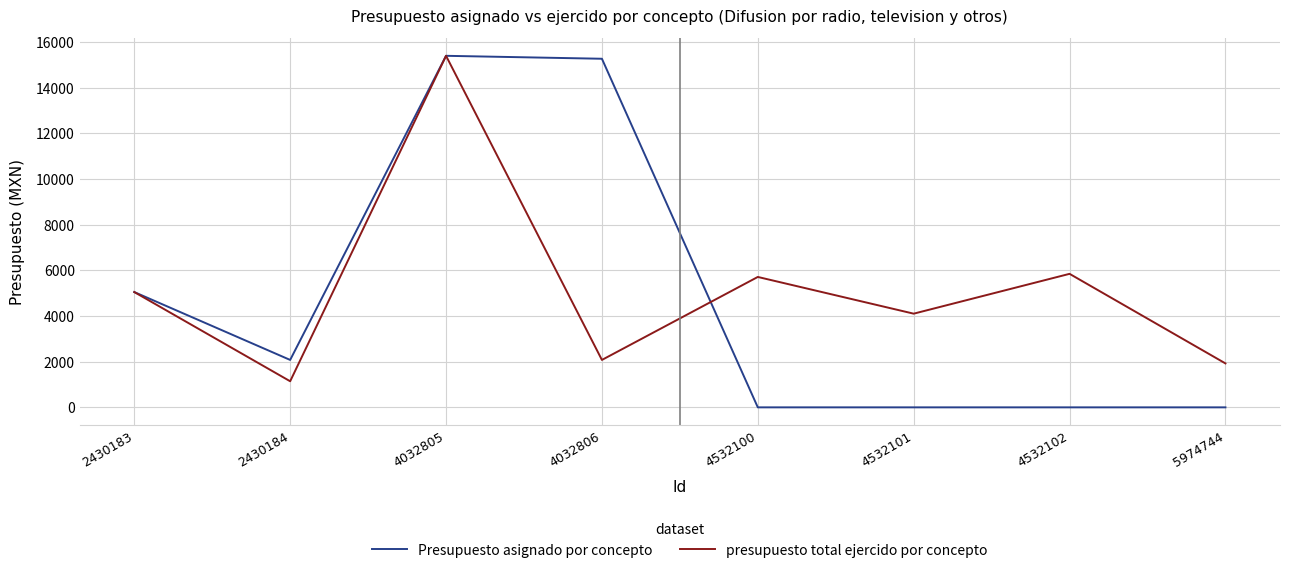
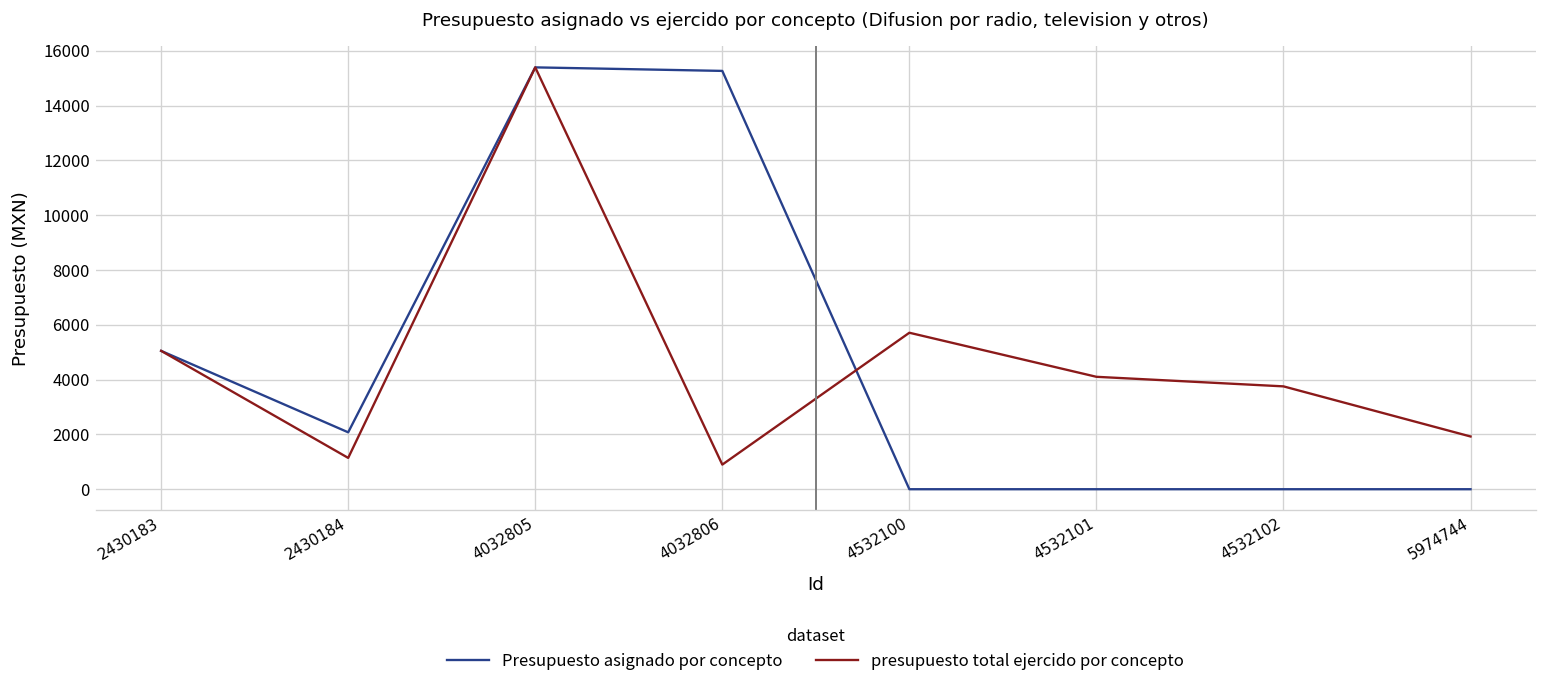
presupuesto total ejercido por concepto, 4032806: 2100 -> 900
presupuesto total ejercido por concepto, 4532102: 5800 -> 3800
